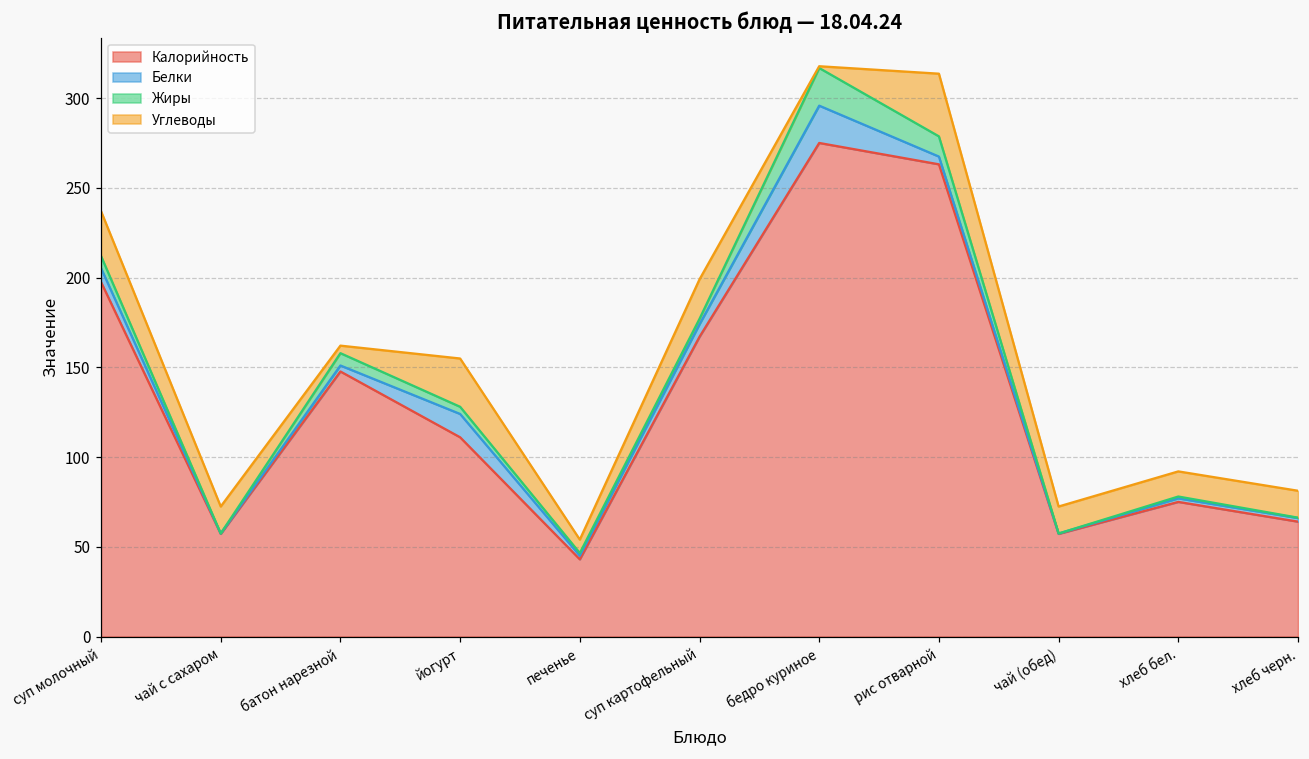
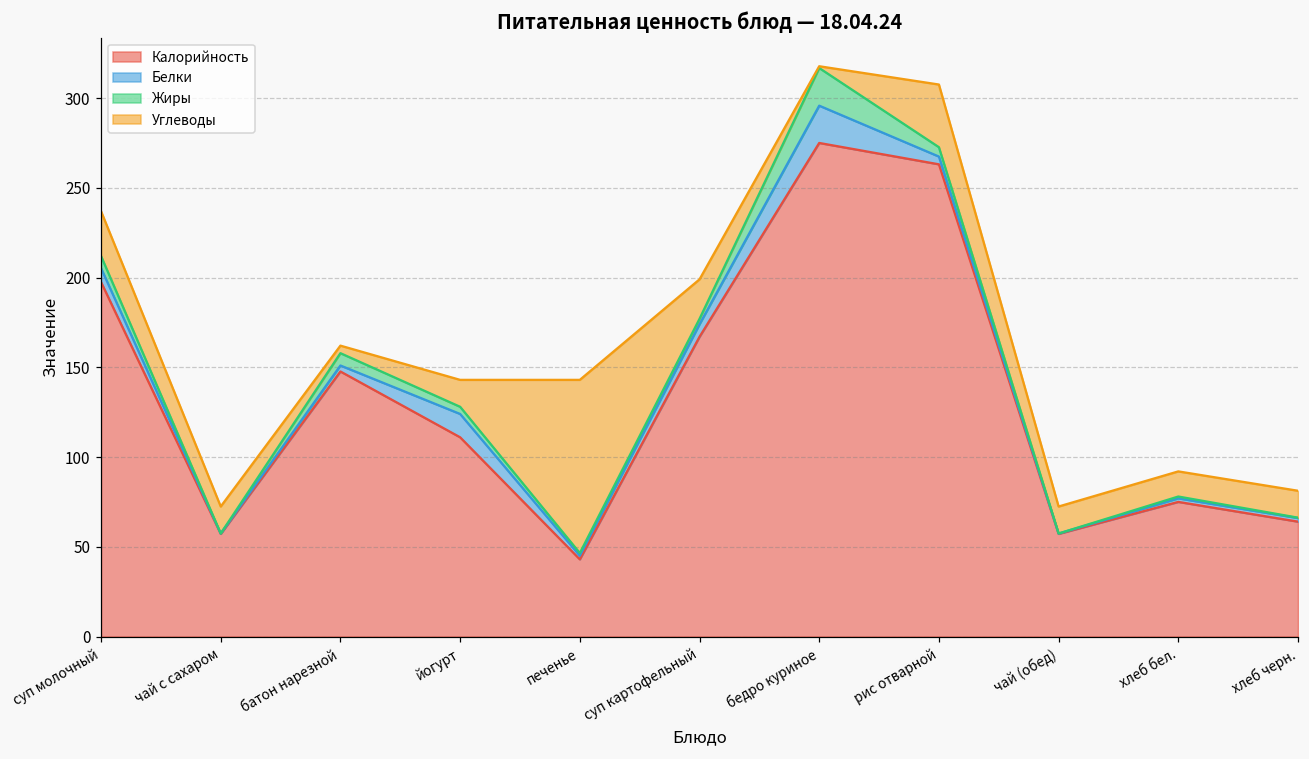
Углеводы, йогурт: 27 -> 15
Углеводы, печенье: 8 -> 97
Жиры, рис отварной: 11 -> 5
